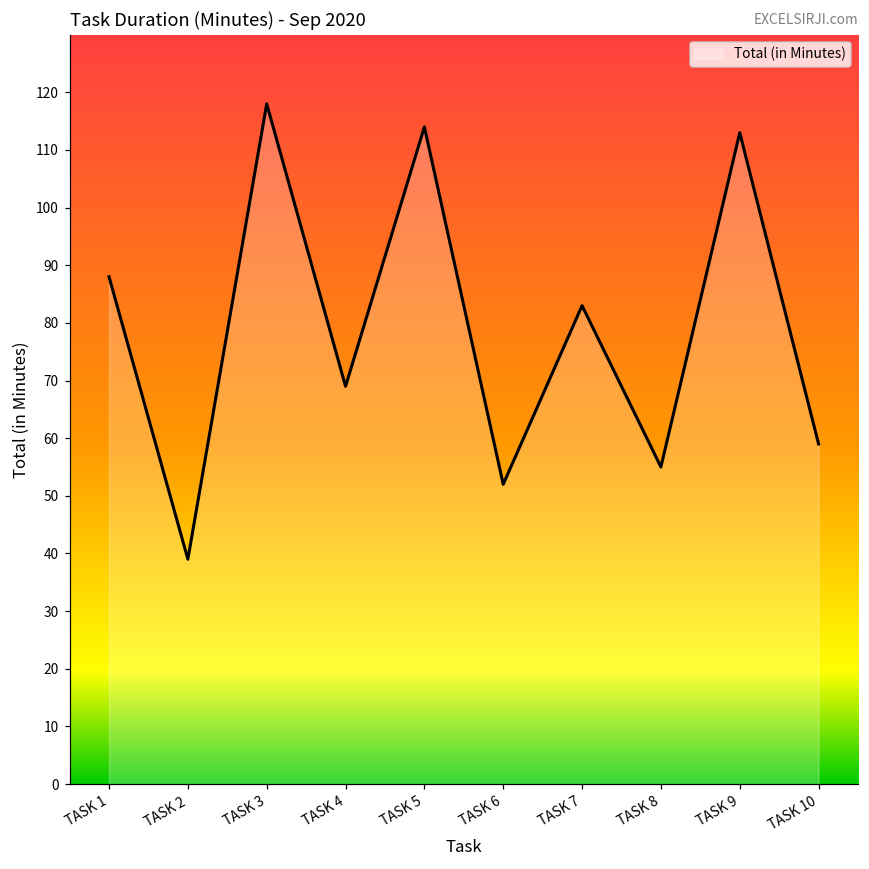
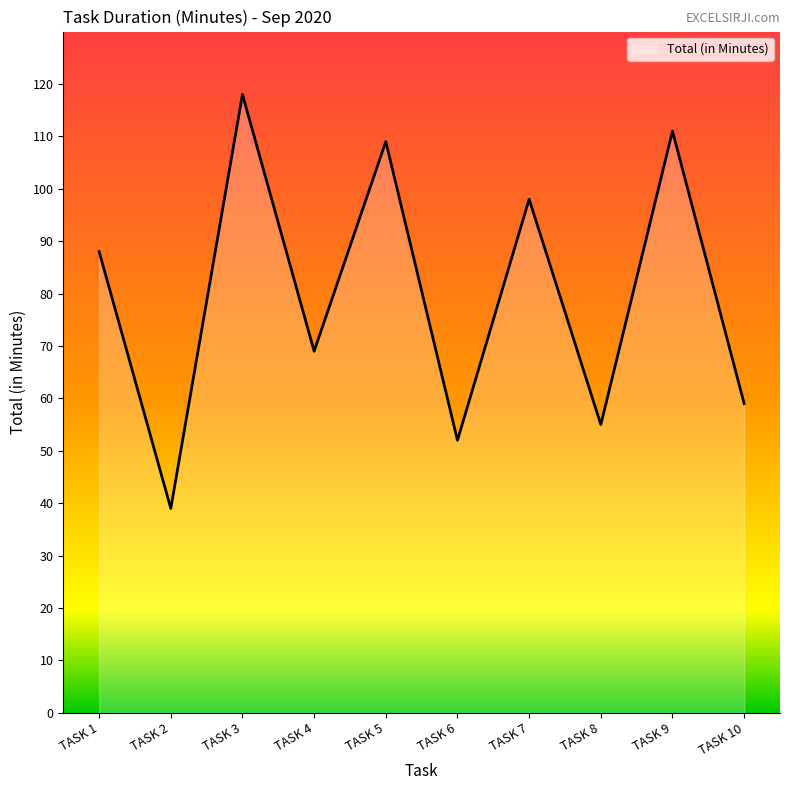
TASK 5: 114 -> 109
TASK 7: 83 -> 98
TASK 9: 113 -> 111
